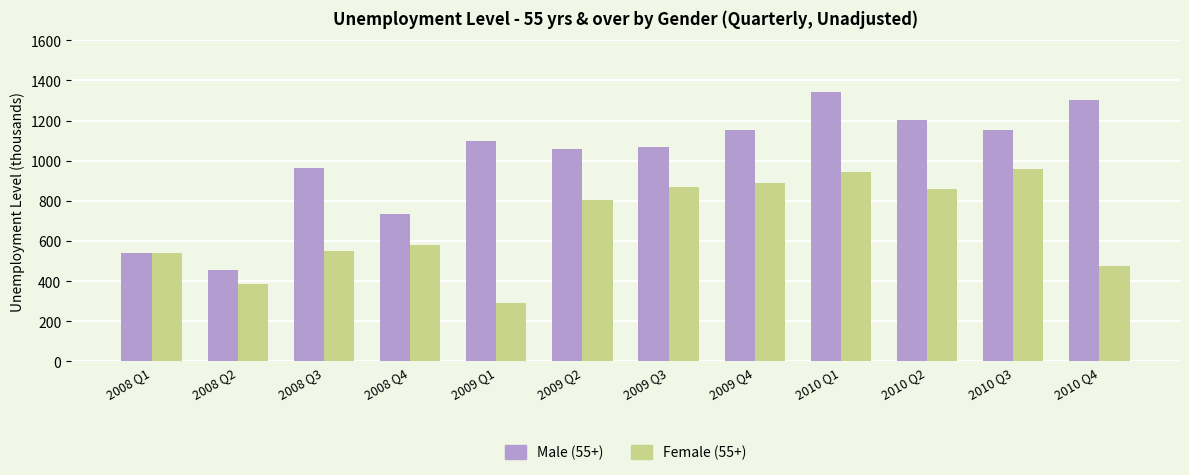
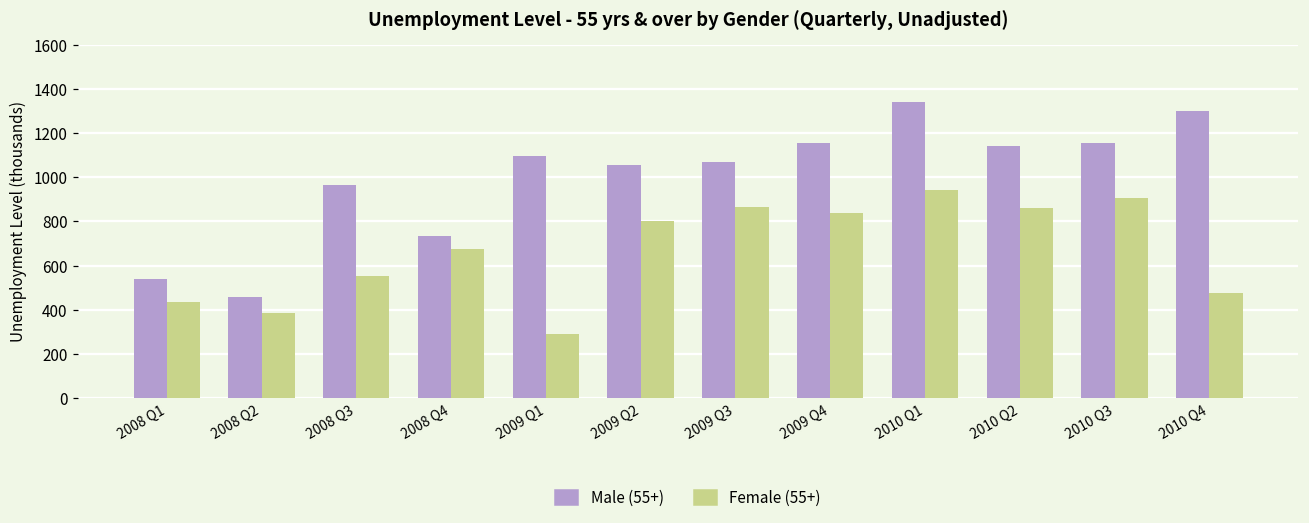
Female (55+), 2008 Q1: 540 -> 430
Female (55+), 2008 Q4: 580 -> 680
Female (55+), 2009 Q4: 890 -> 840
Male (55+), 2010 Q2: 1210 -> 1140
Female (55+), 2010 Q3: 960 -> 910
